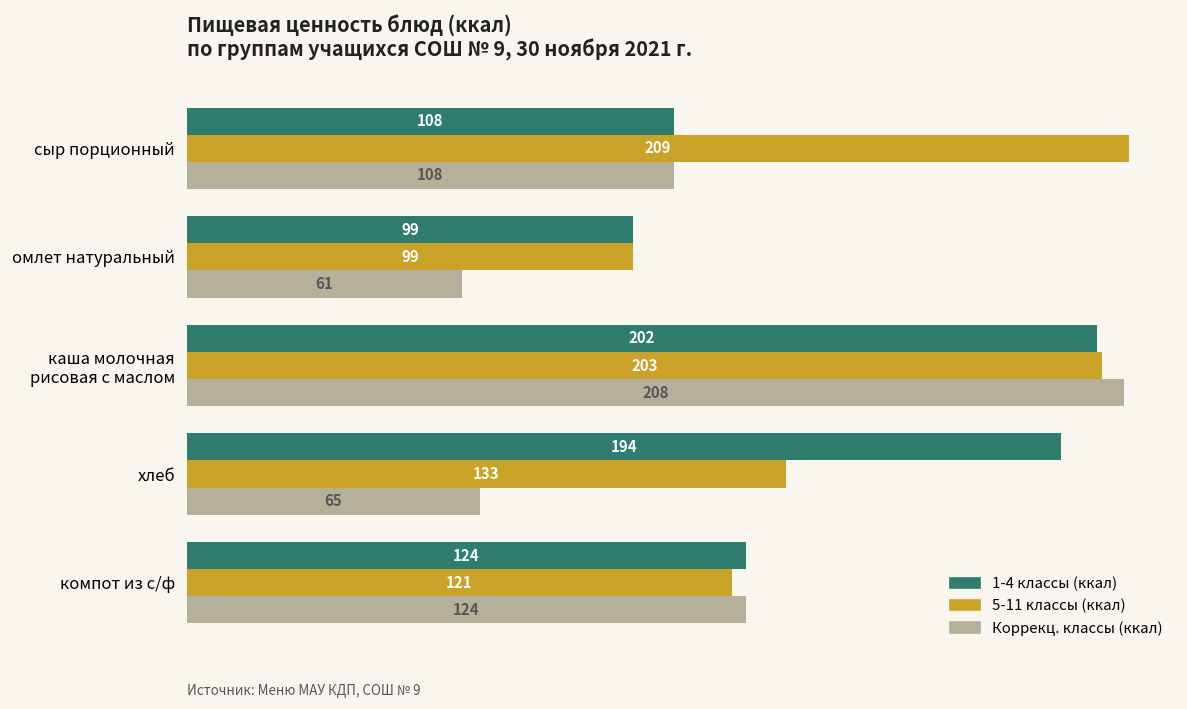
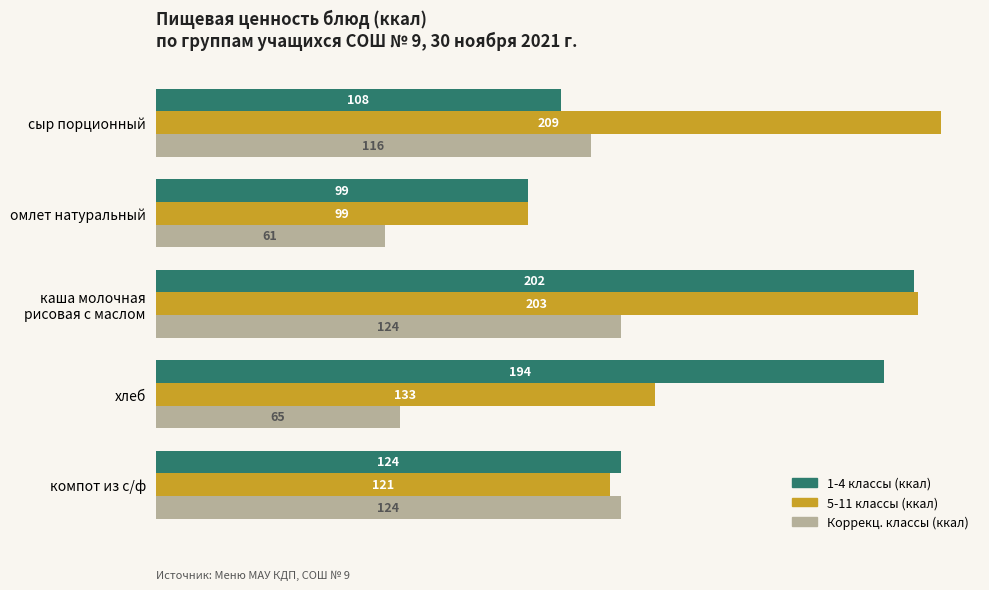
Коррекц. классы (ккал), сыр порционный: 108 -> 116
Коррекц. классы (ккал), каша молочная рисовая с маслом: 208 -> 124
